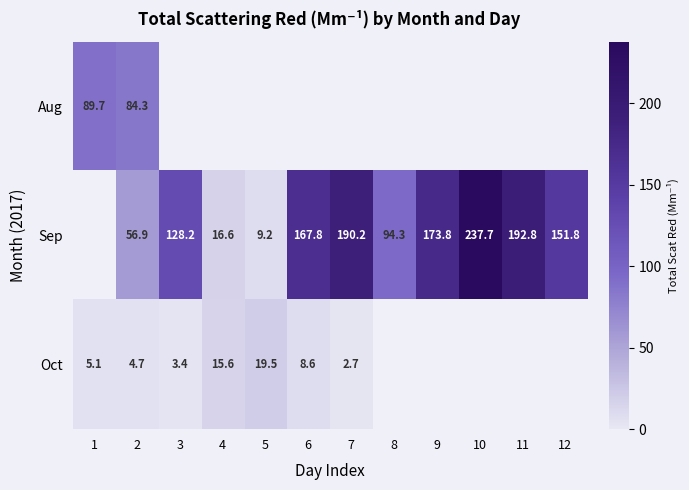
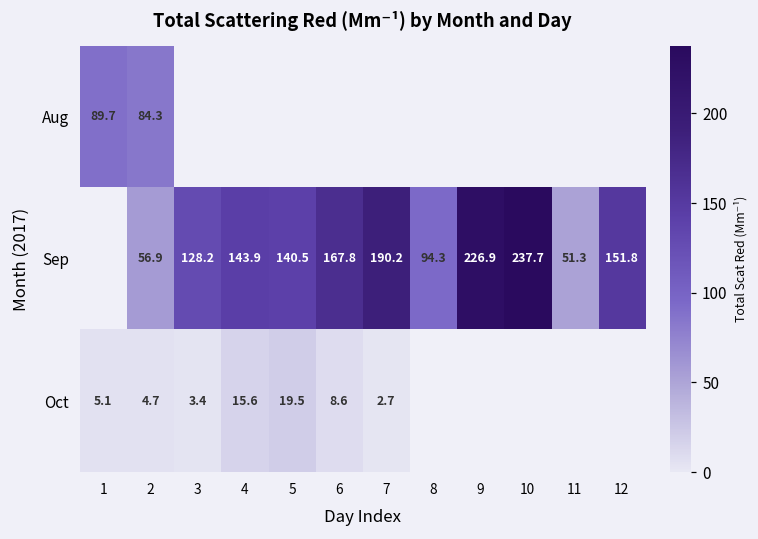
Sep, 4: 16.6 -> 143.9
Sep, 5: 9.2 -> 140.5
Sep, 9: 173.8 -> 226.9
Sep, 11: 192.8 -> 51.3
